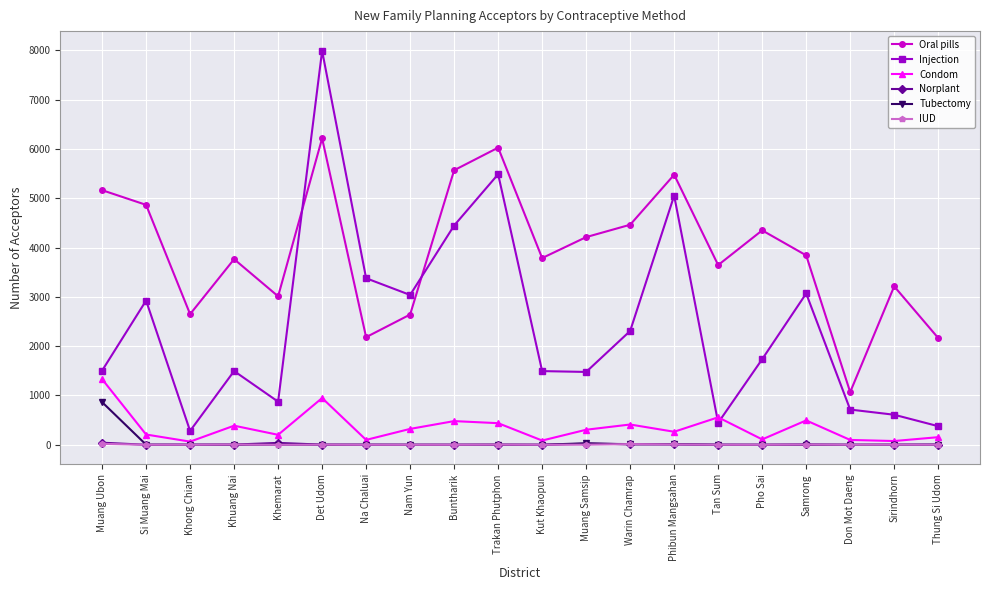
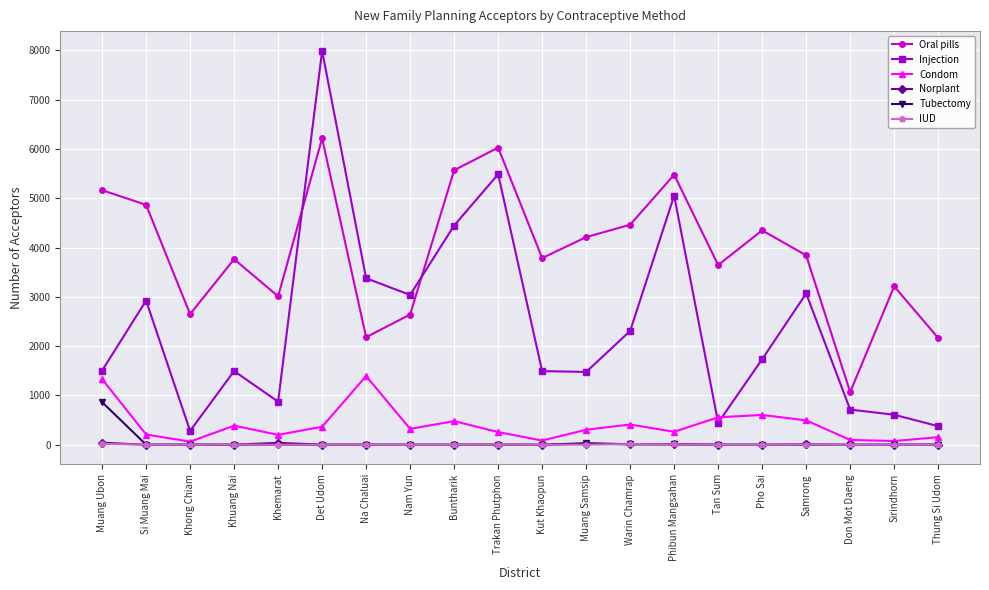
Condom, Det Udom: 900 -> 400
Condom, Na Chaluai: 100 -> 1400
Condom, Trakan Phutphon: 400 -> 300
Condom, Pho Sai: 100 -> 600
